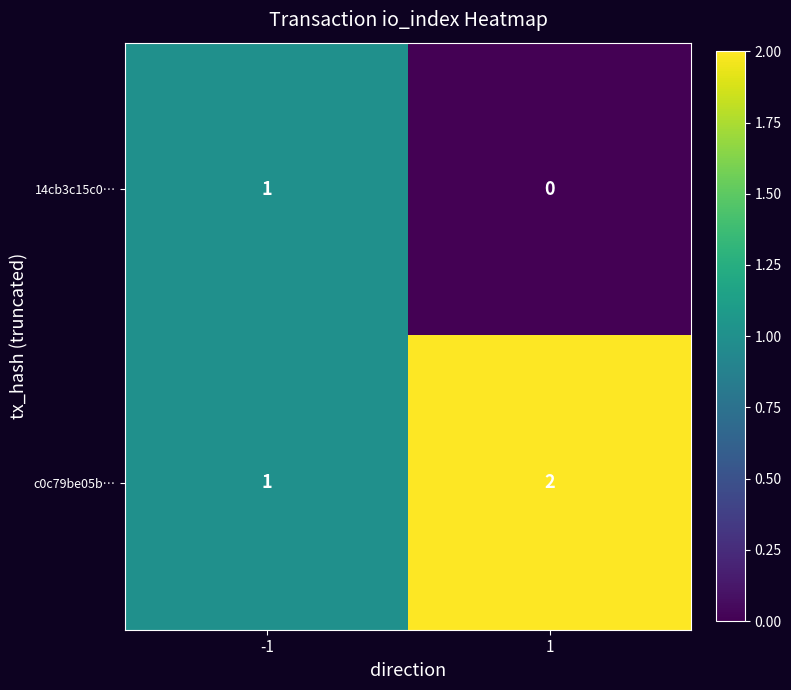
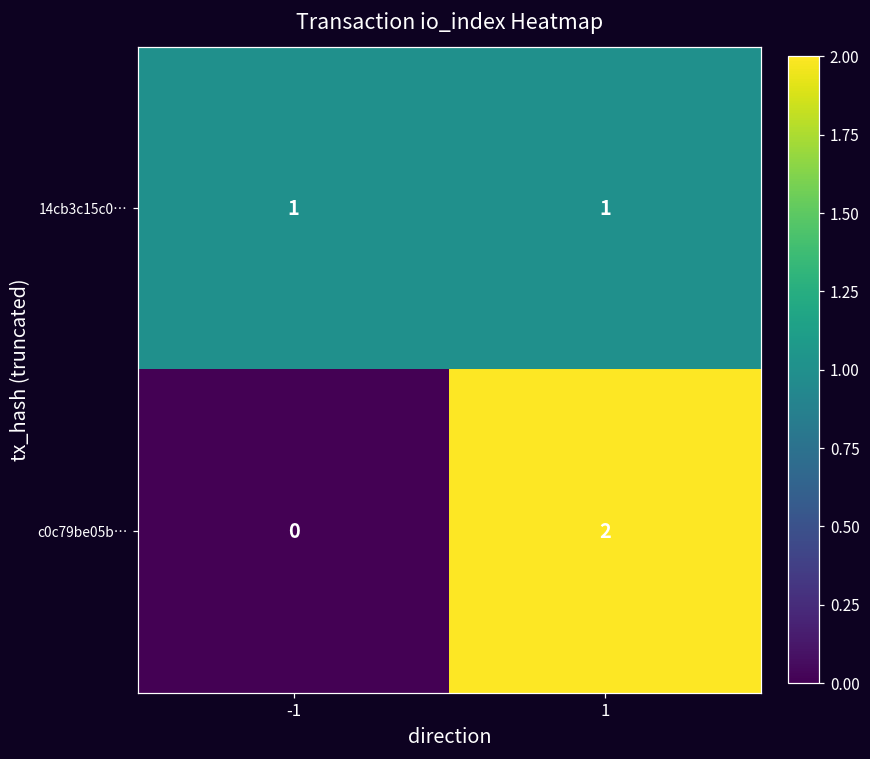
14cb3c15c0…, 1: 0 -> 1
c0c79be05b…, -1: 1 -> 0
